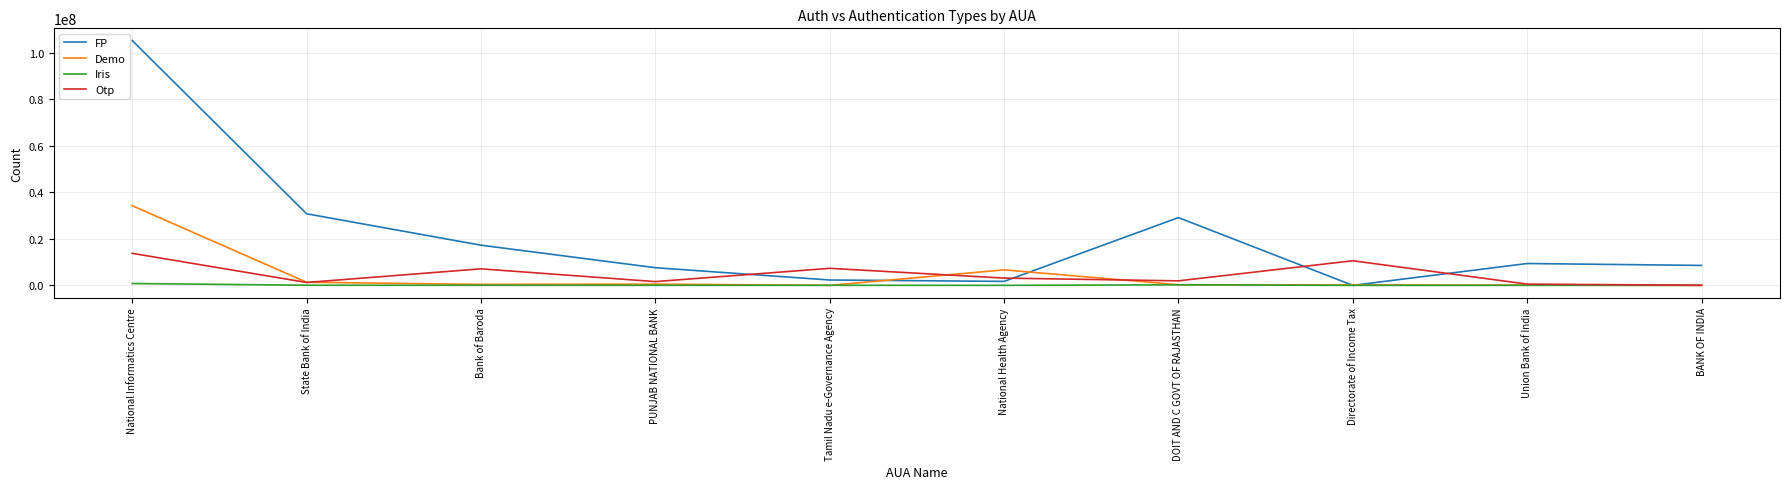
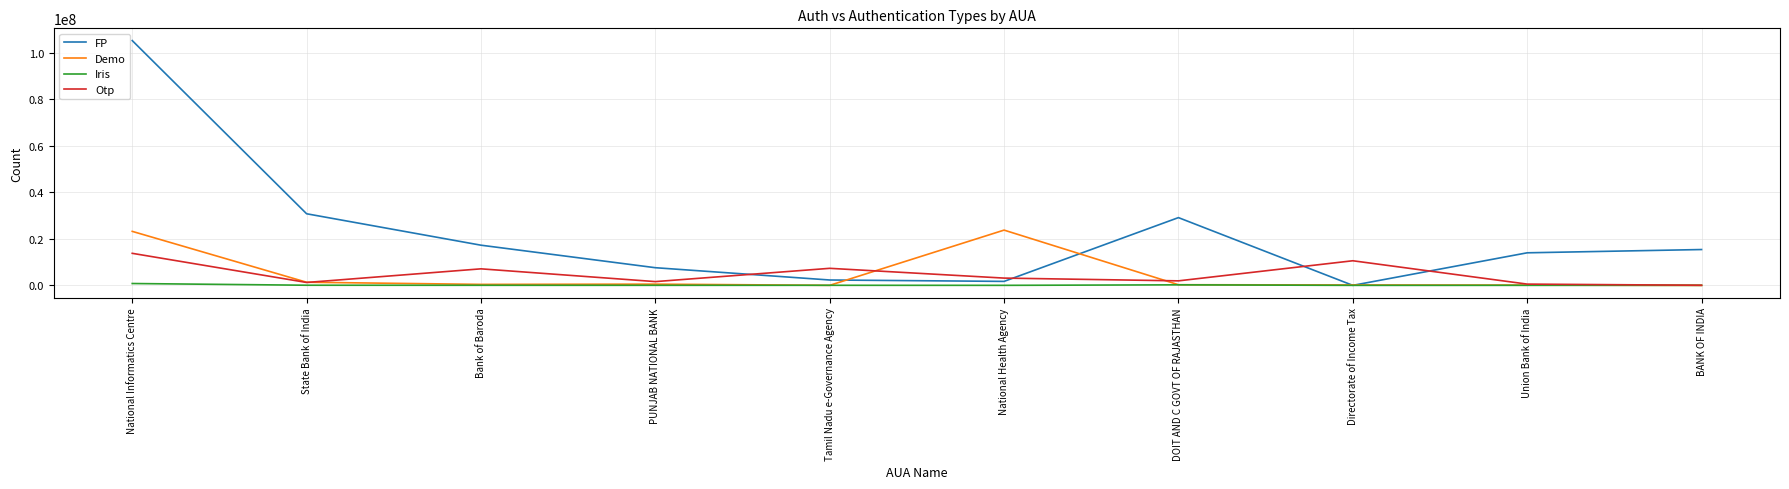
Demo, National Informatics Centre: 34000000 -> 23000000
Demo, National Health Agency: 7000000 -> 24000000
FP, Union Bank of India: 9000000 -> 14000000
FP, BANK OF INDIA: 9000000 -> 15000000
